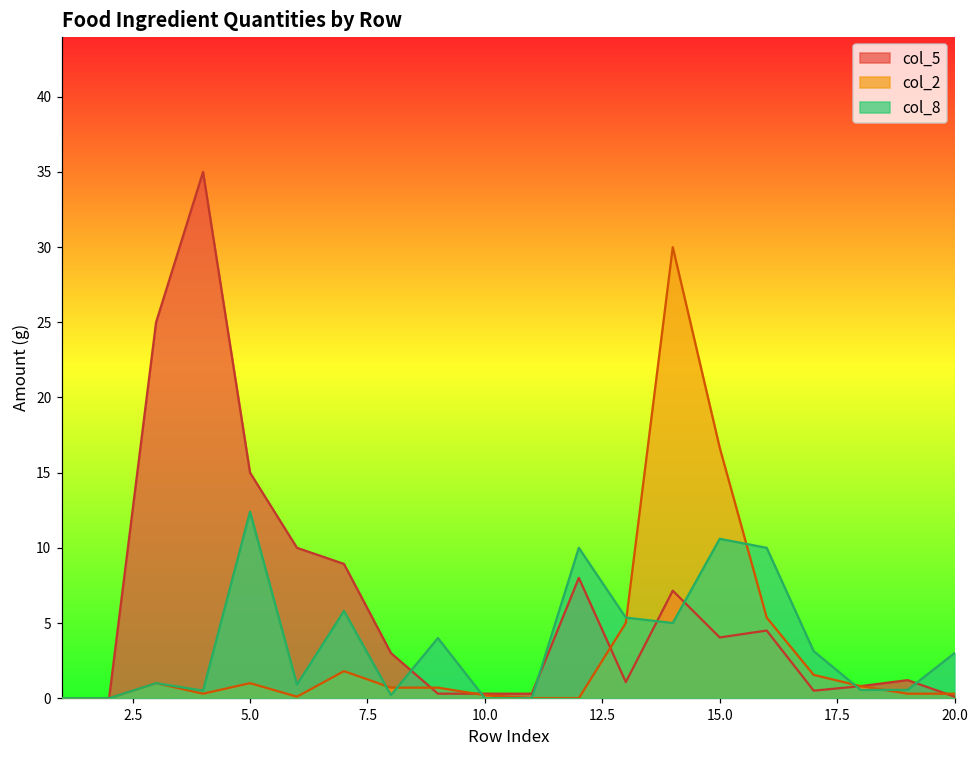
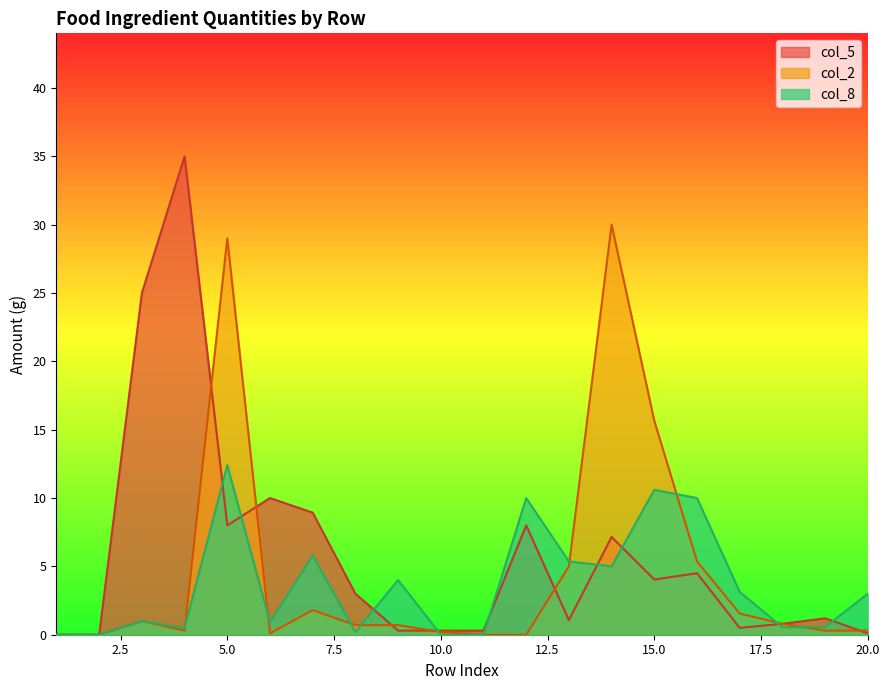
col_5, 5.0: 15 -> 8
col_2, 5.0: 1 -> 29
col_2, 15.0: 16.7 -> 15.7
